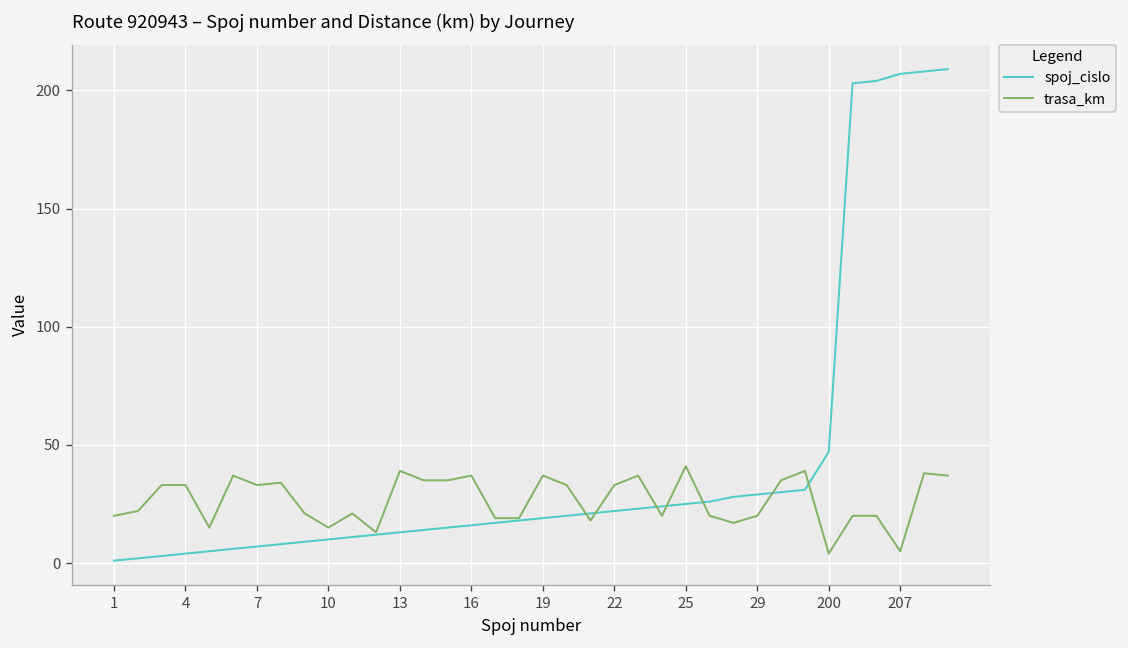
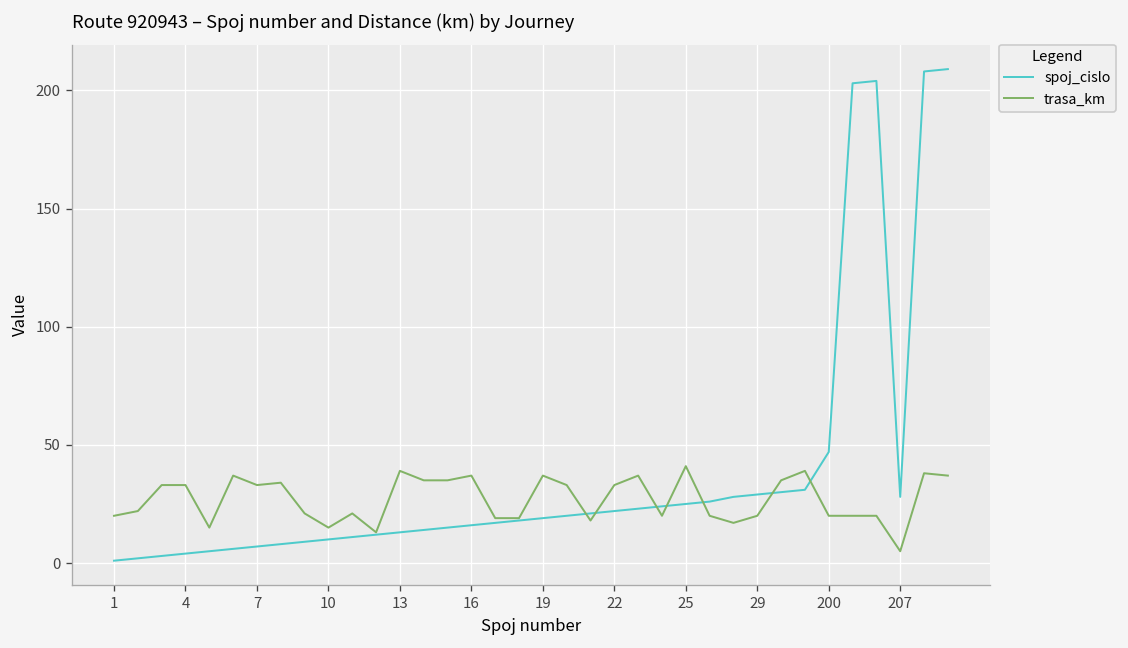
trasa_km, 200: 4 -> 20
spoj_cislo, 207: 207 -> 28
